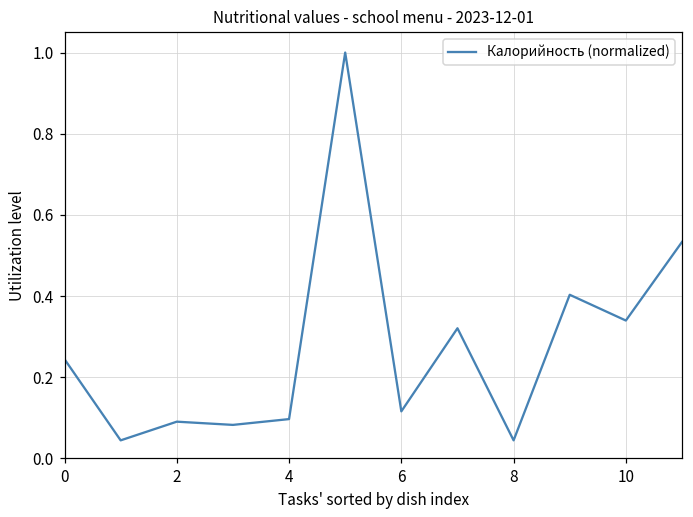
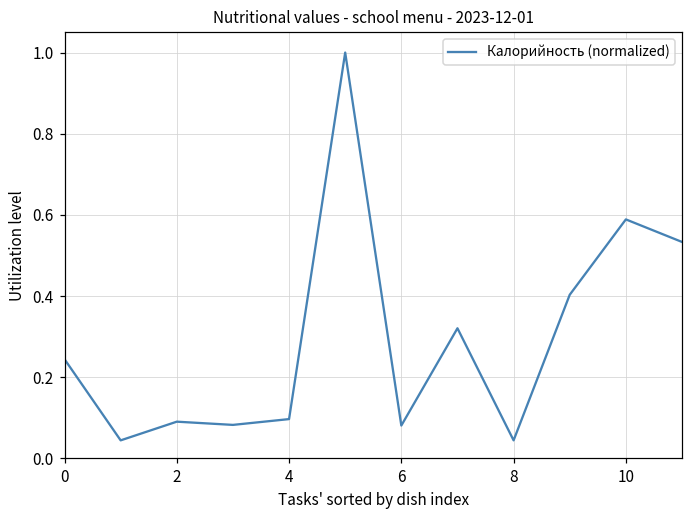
6: 0.12 -> 0.08
10: 0.34 -> 0.59
